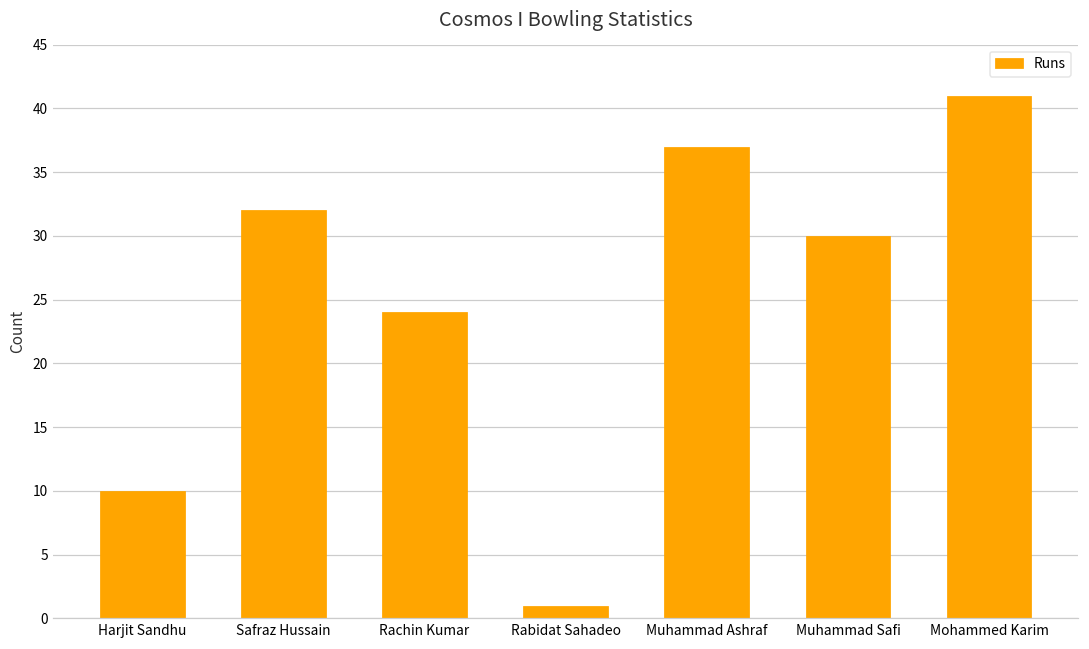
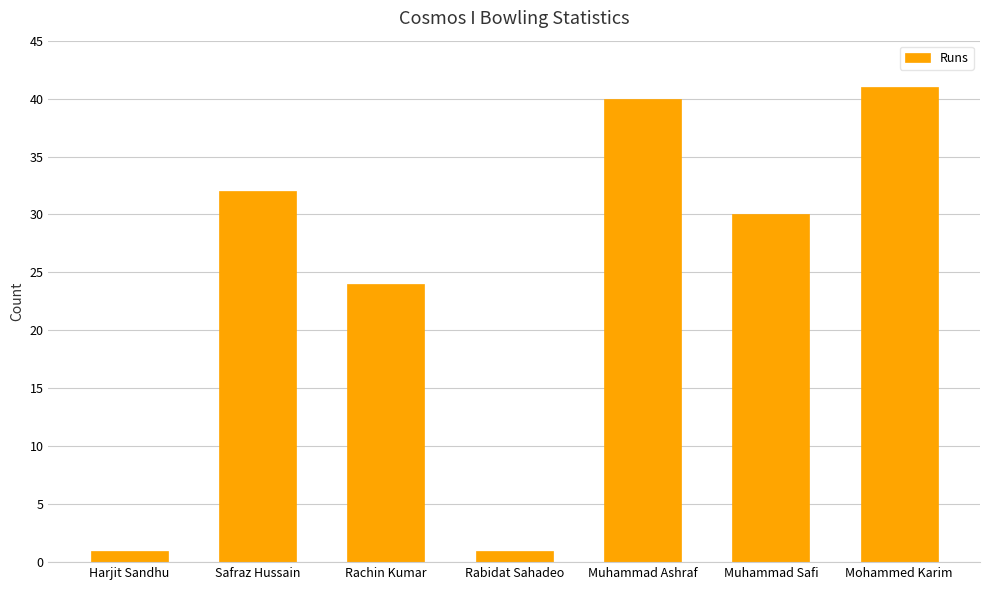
Harjit Sandhu: 10 -> 1
Muhammad Ashraf: 37 -> 40
